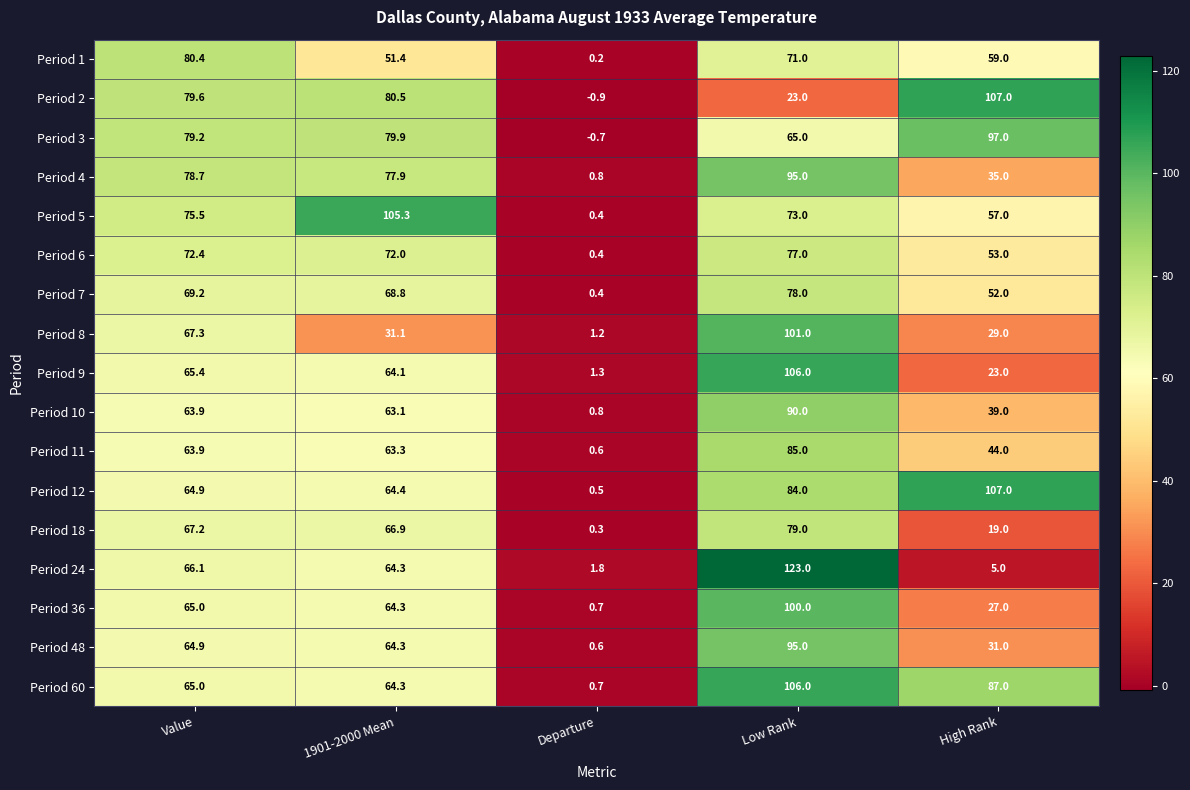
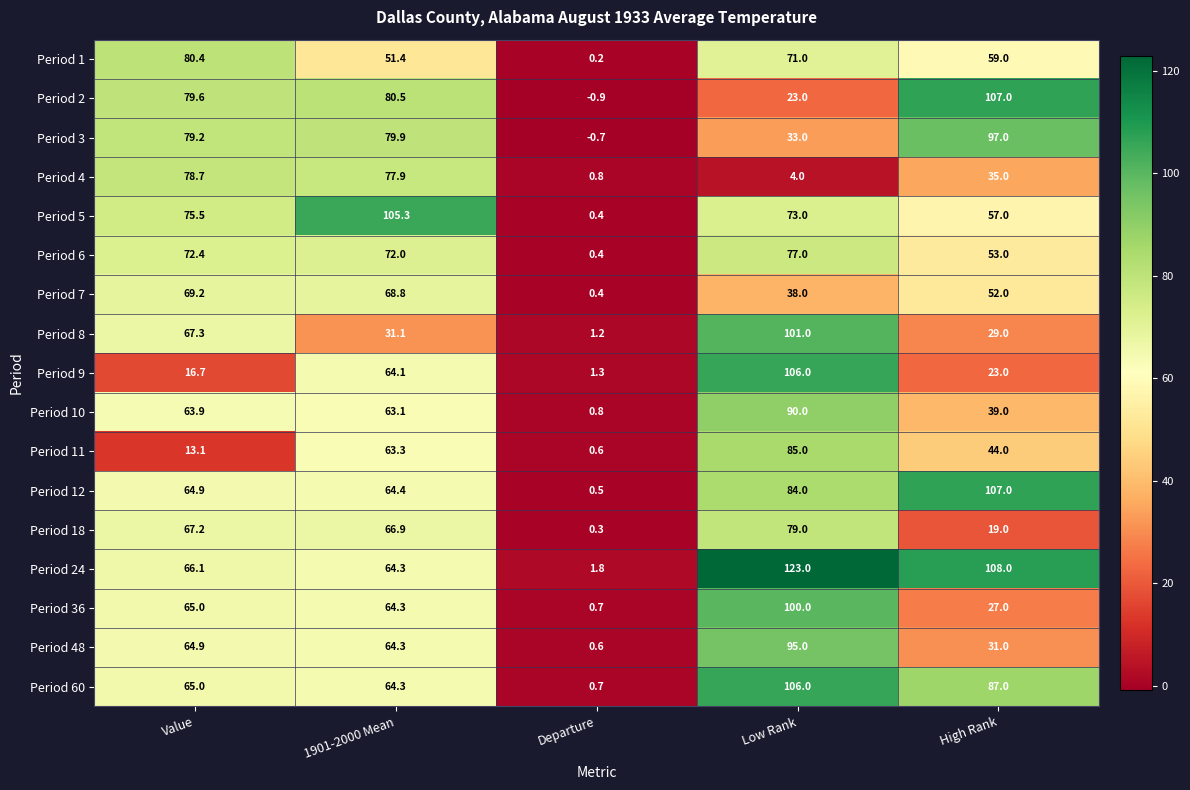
Period 3, Low Rank: 65.0 -> 33.0
Period 4, Low Rank: 95.0 -> 4.0
Period 7, Low Rank: 78.0 -> 38.0
Period 9, Value: 65.4 -> 16.7
Period 11, Value: 63.9 -> 13.1
Period 24, High Rank: 5.0 -> 108.0
